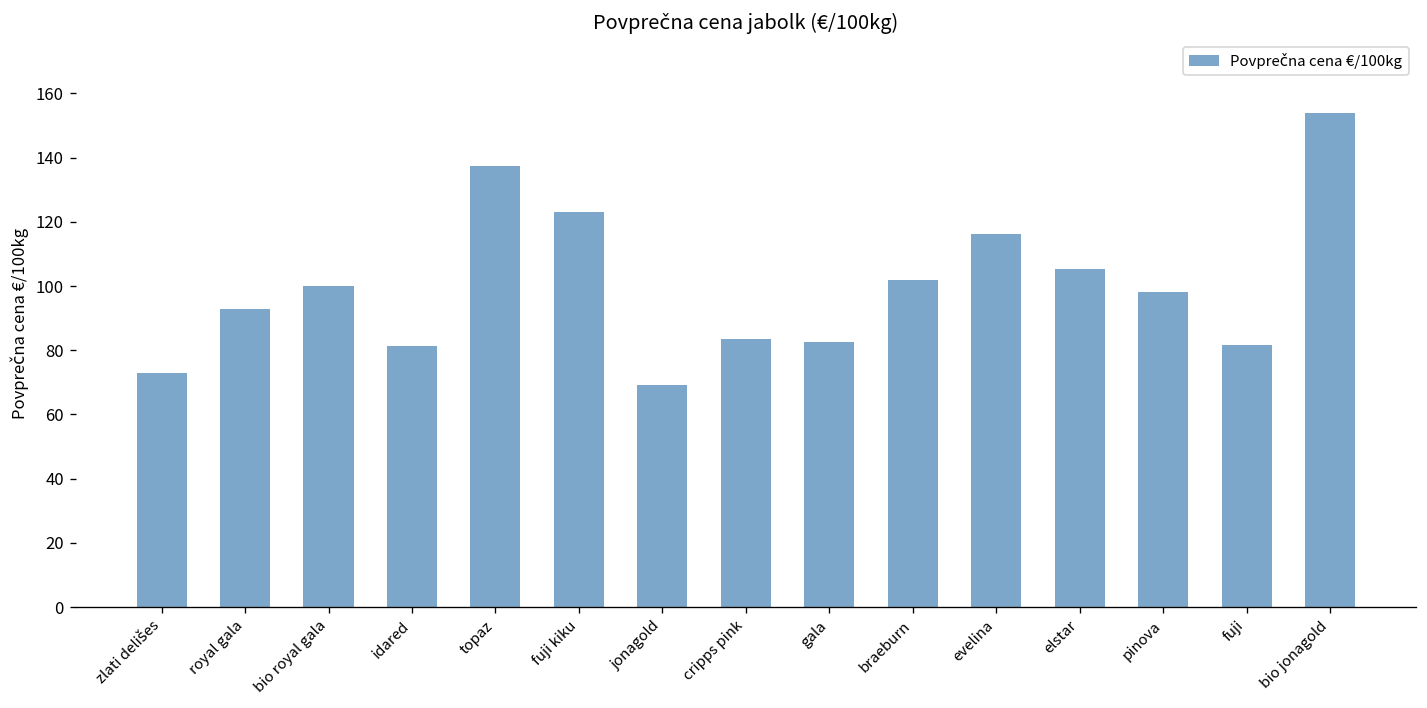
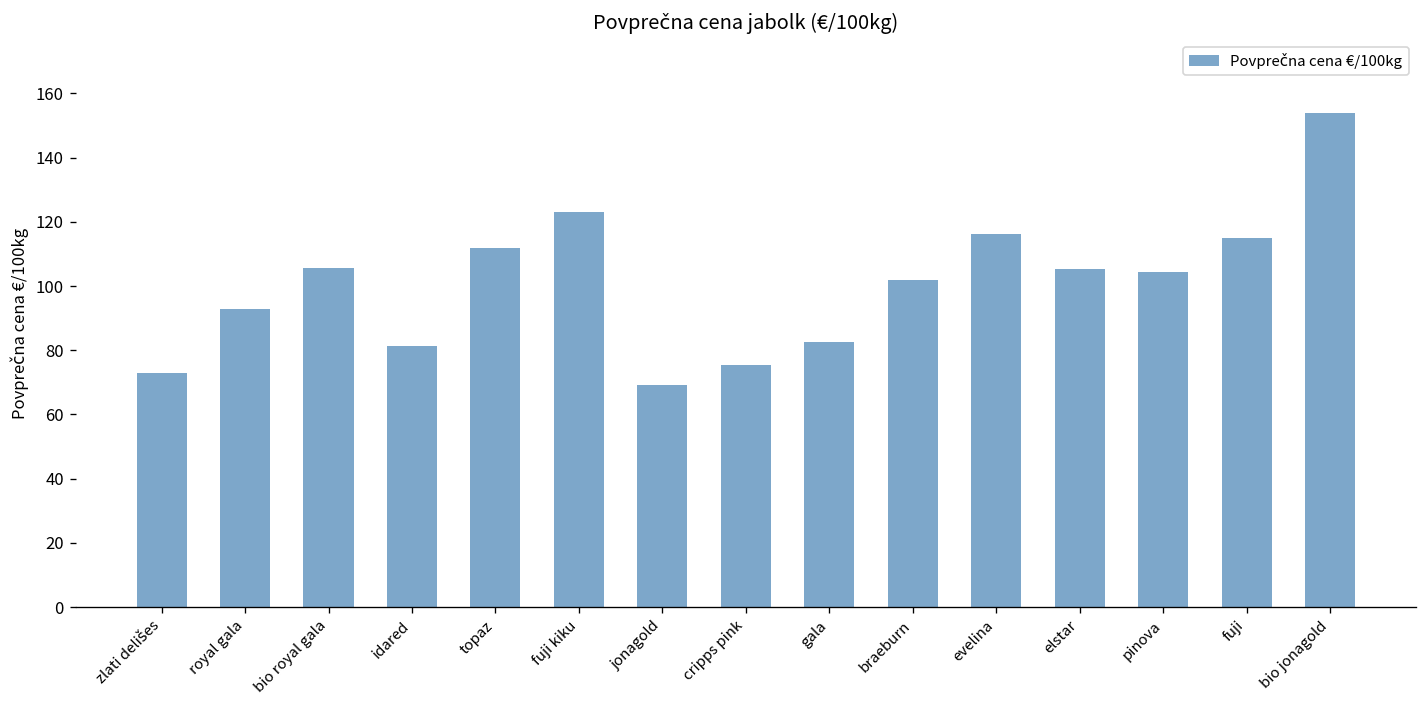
bio royal gala: 100 -> 106
topaz: 137 -> 112
cripps pink: 84 -> 75
pinova: 98 -> 104
fuji: 82 -> 115
